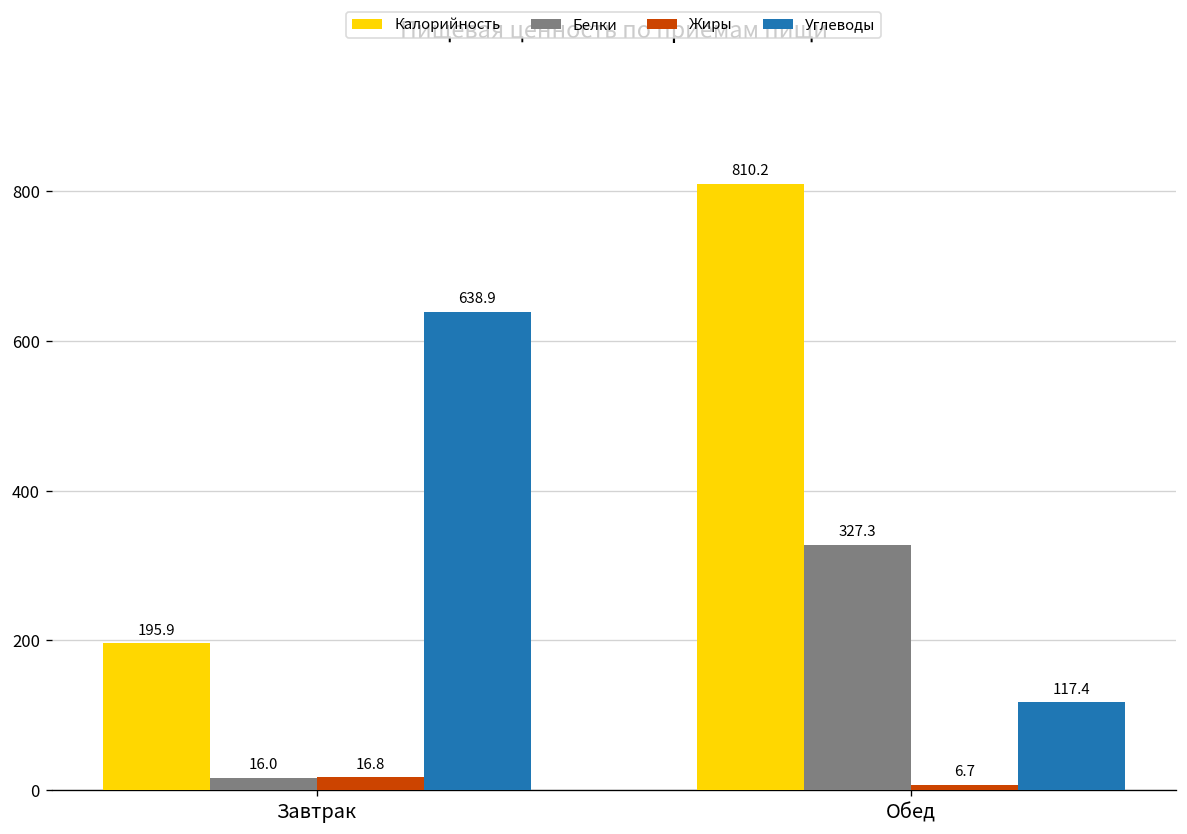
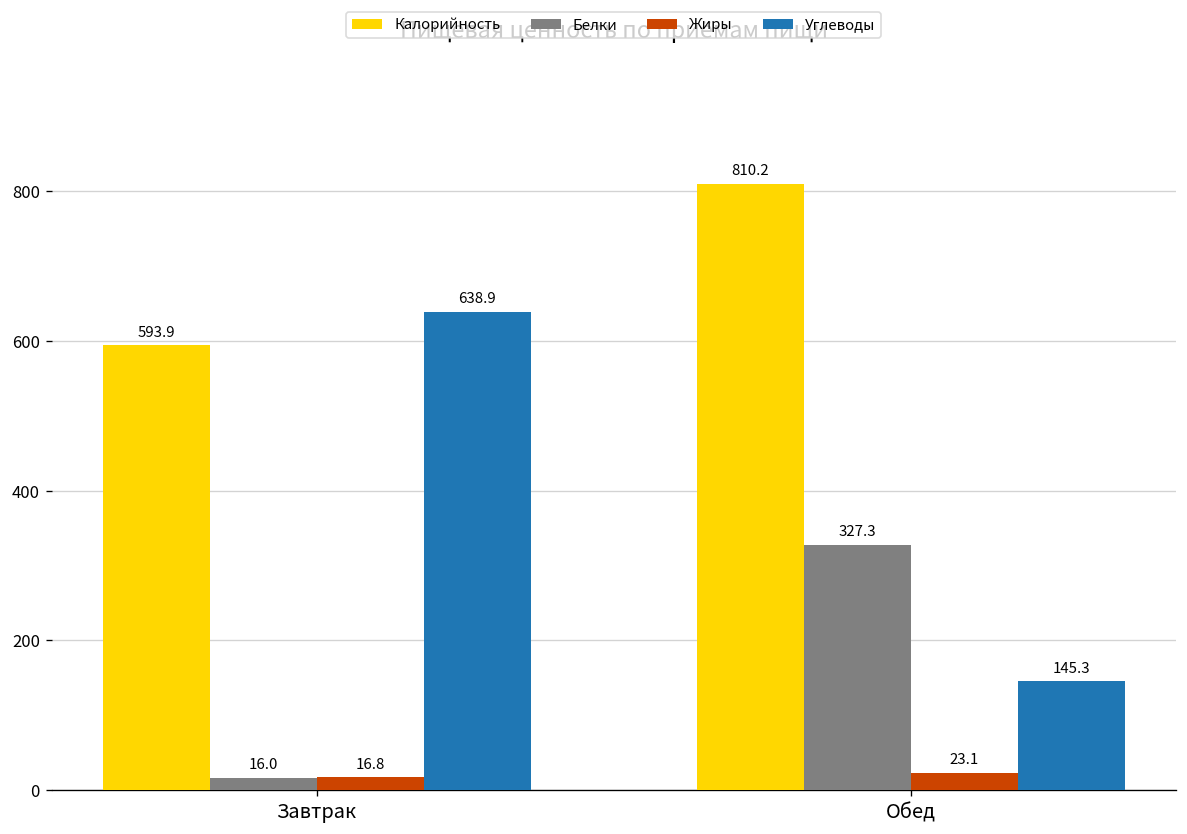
Калорийность, Завтрак: 195.9 -> 593.9
Жиры, Обед: 6.7 -> 23.1
Углеводы, Обед: 117.4 -> 145.3
